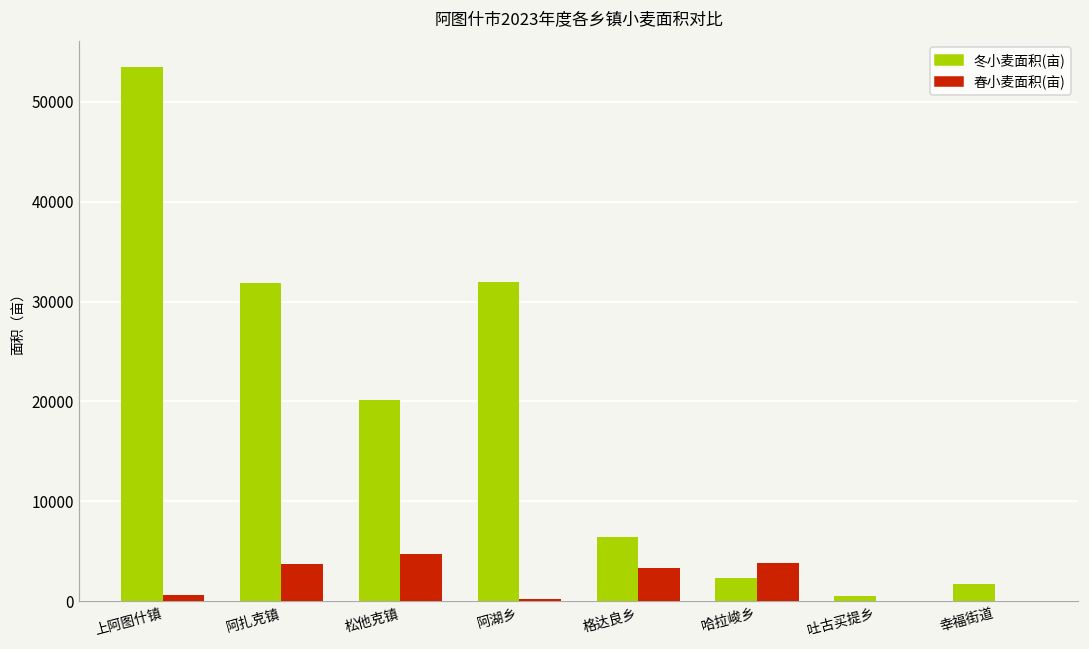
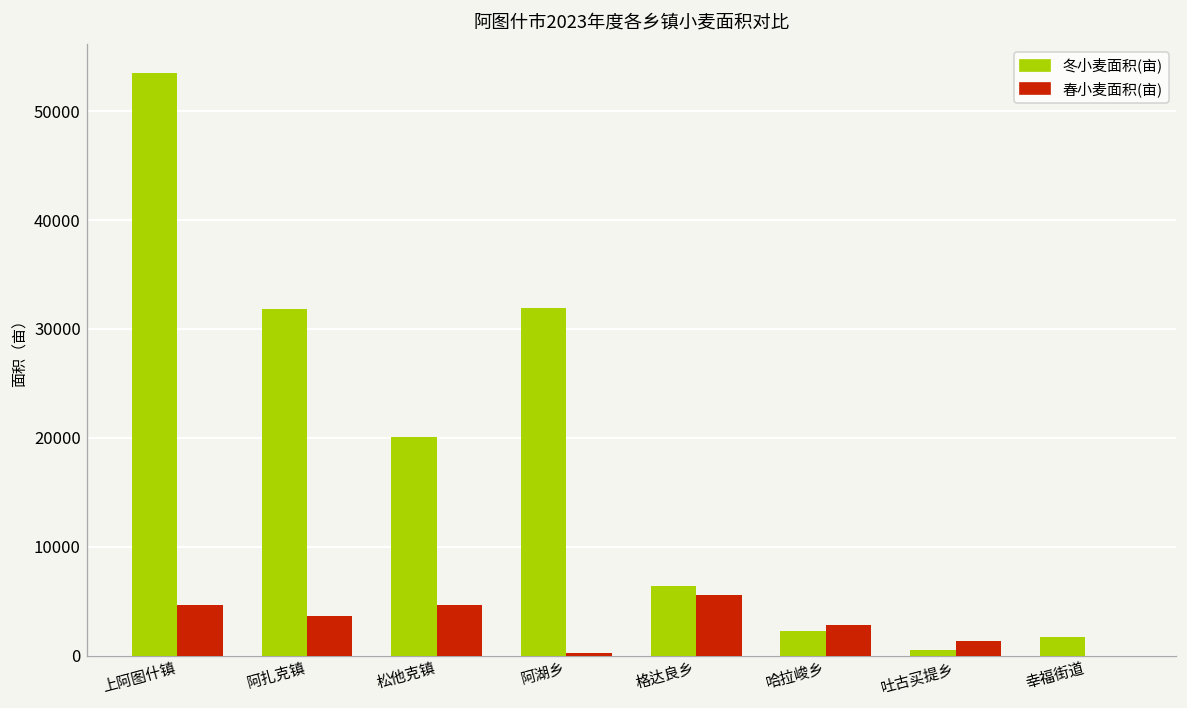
春小麦面积(亩), 上阿图什镇: 1000 -> 5000
春小麦面积(亩), 格达良乡: 3000 -> 6000
春小麦面积(亩), 哈拉峻乡: 4000 -> 3000
春小麦面积(亩), 吐古买提乡: 0 -> 1000
